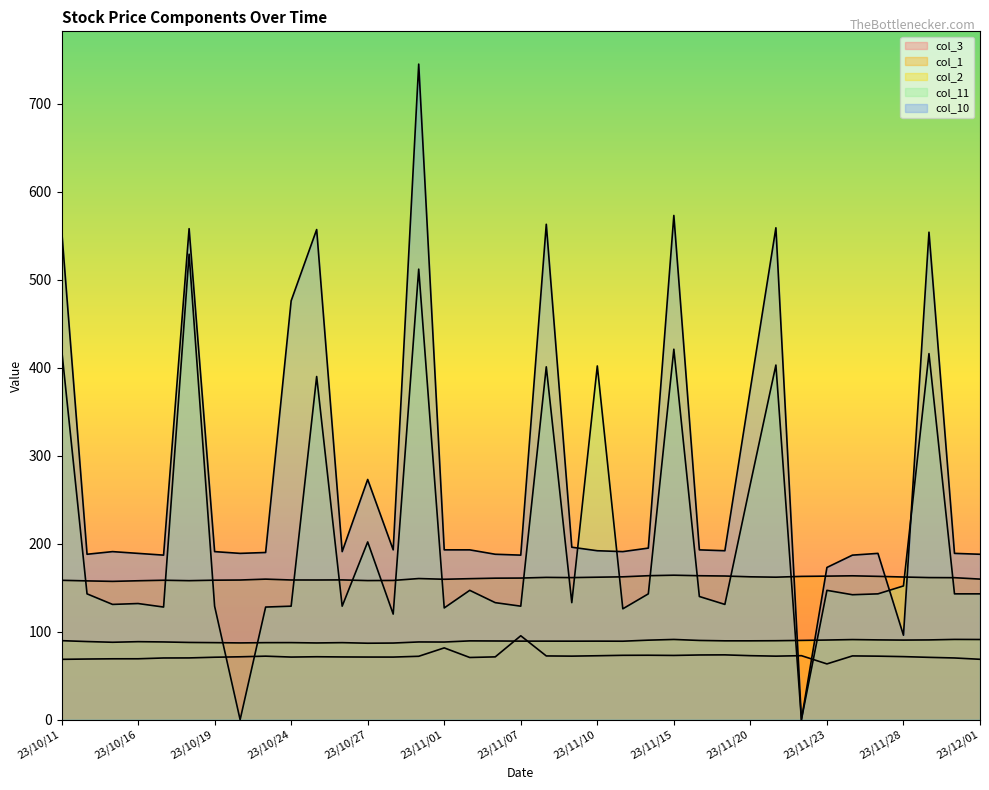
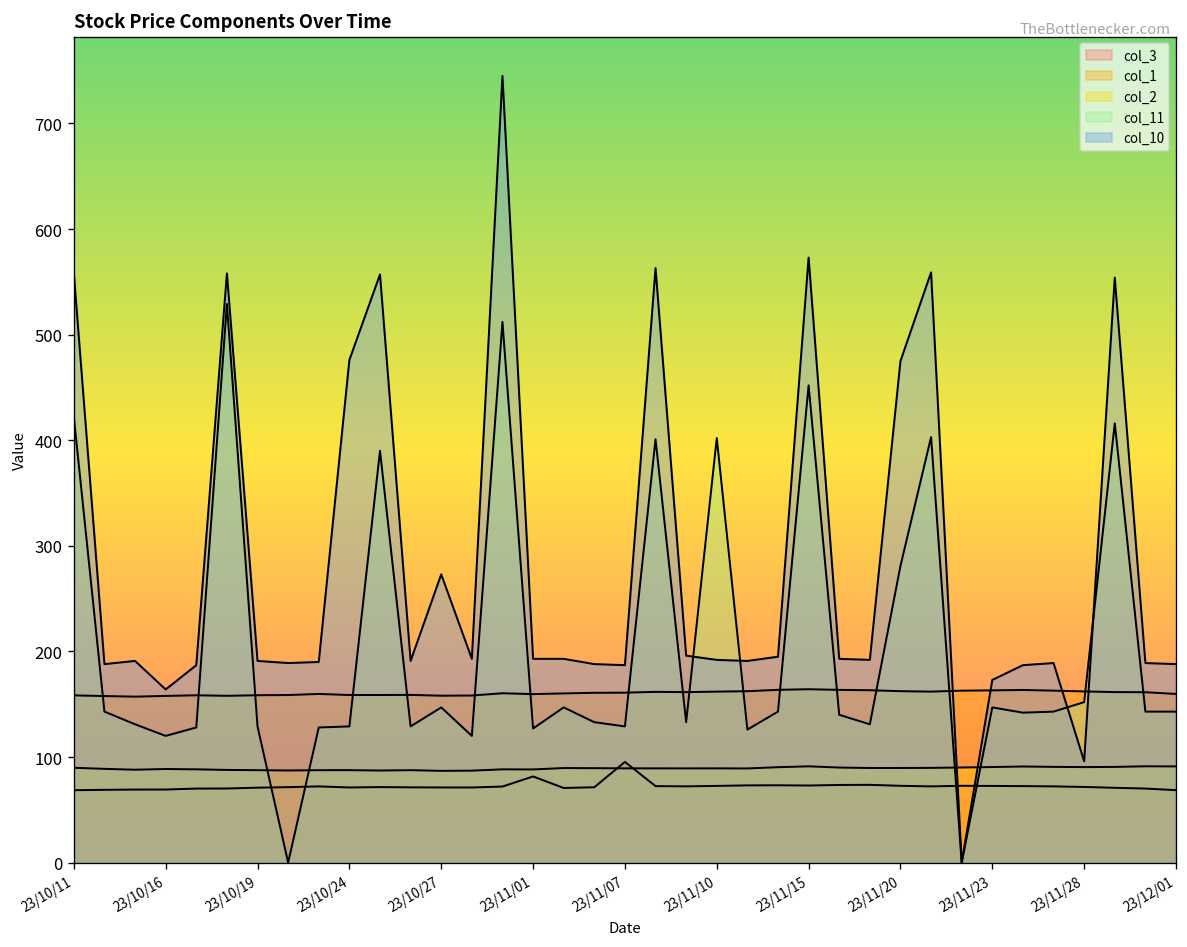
col_11, 23/10/16: 130 -> 120
col_10, 23/10/16: 190 -> 160
col_11, 23/10/27: 200 -> 150
col_11, 23/11/15: 420 -> 450
col_11, 23/11/20: 270 -> 280
col_10, 23/11/20: 380 -> 480
col_3, 23/11/23: 60 -> 70
